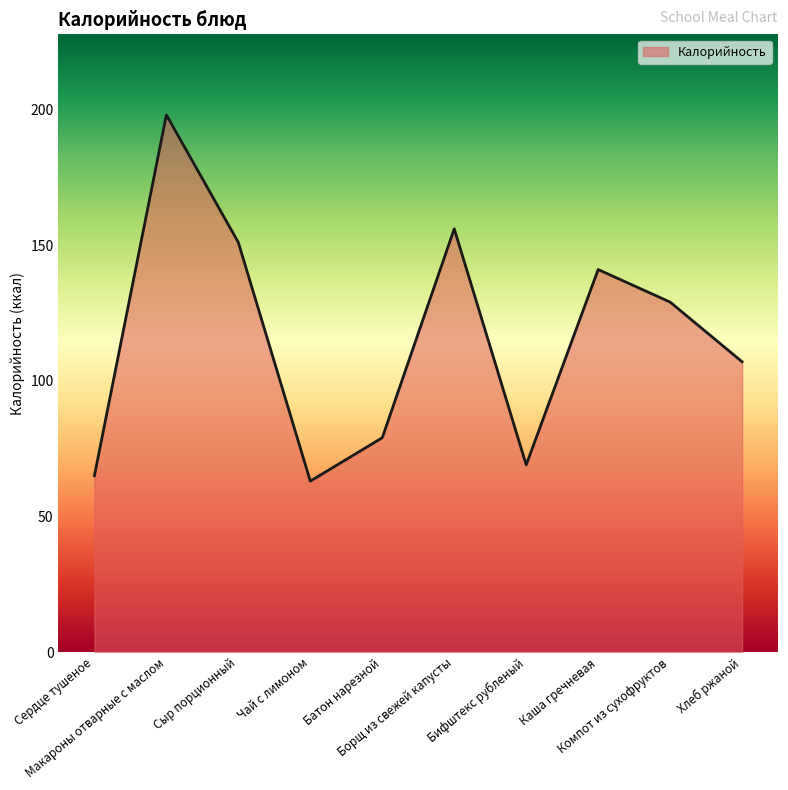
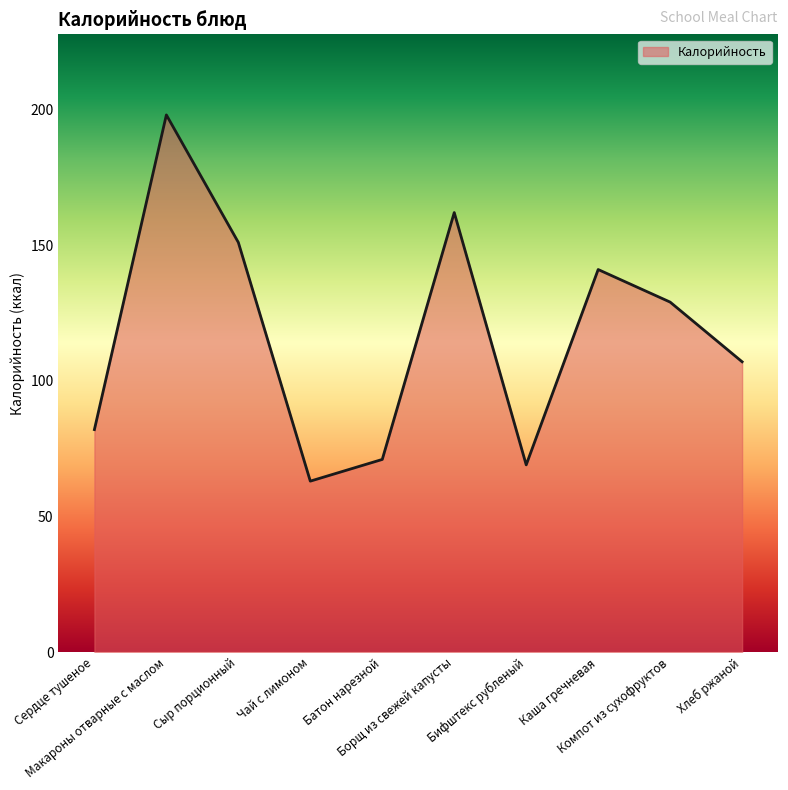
Сердце тушеное: 65 -> 82
Батон нарезной: 79 -> 71
Борщ из свежей капусты: 156 -> 162
